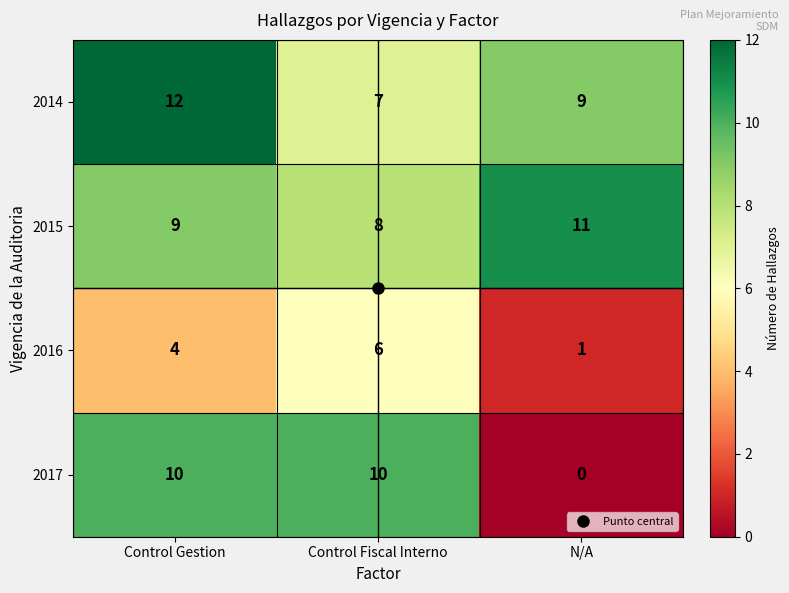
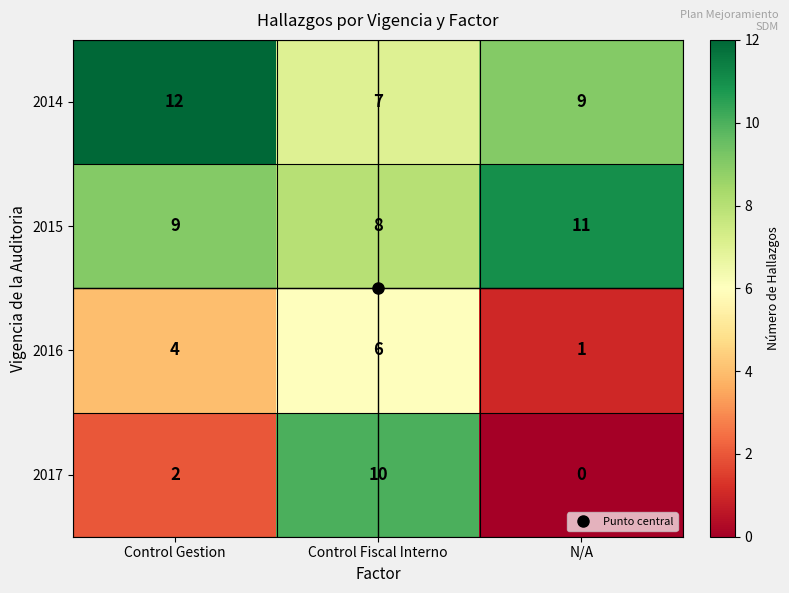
2017, Control Gestion: 10 -> 2
